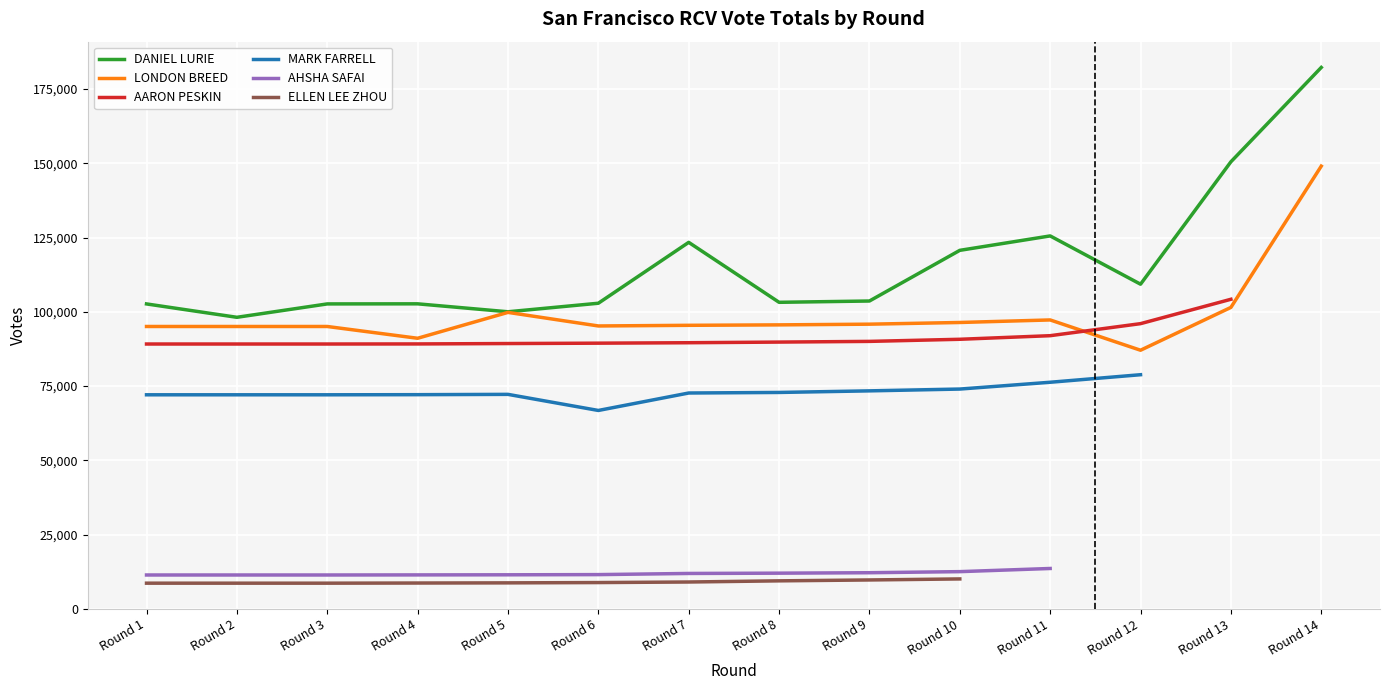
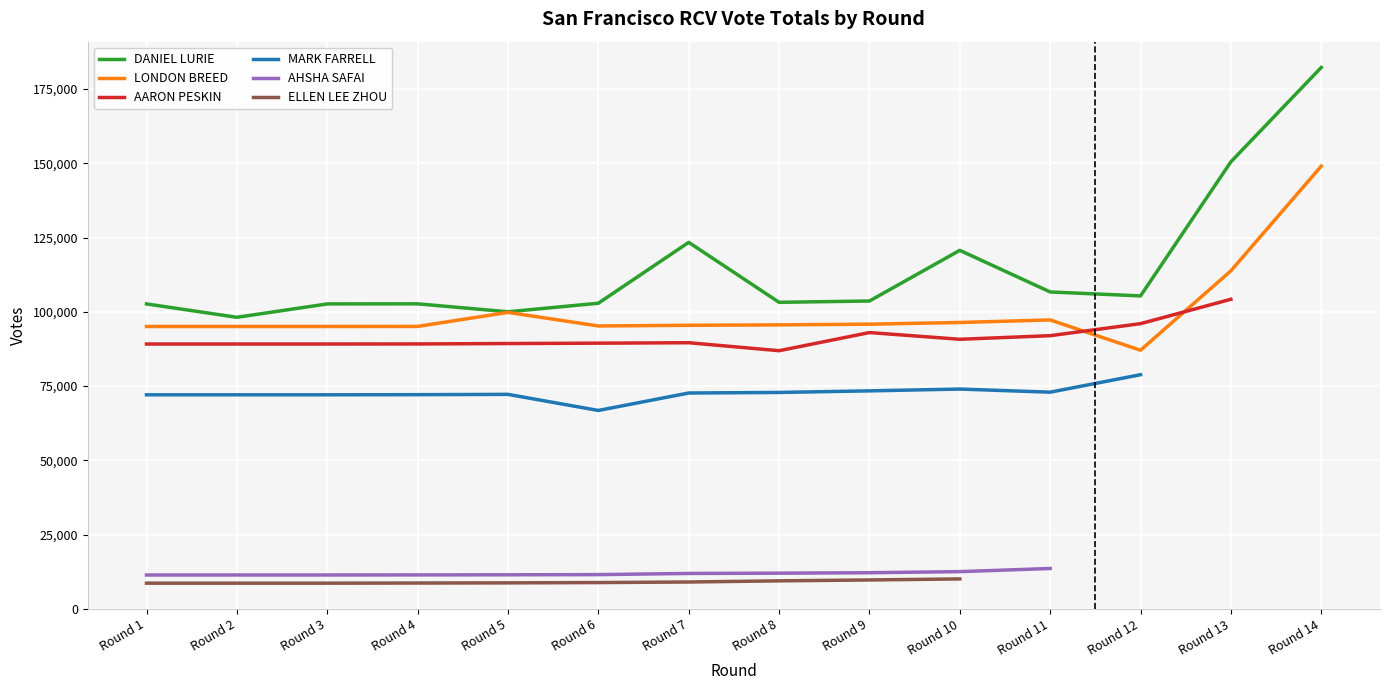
LONDON BREED, Round 4: 91,000 -> 95,000
AARON PESKIN, Round 8: 90,000 -> 87,000
AARON PESKIN, Round 9: 90,000 -> 93,000
DANIEL LURIE, Round 11: 126,000 -> 107,000
MARK FARRELL, Round 11: 76,000 -> 73,000
DANIEL LURIE, Round 12: 109,000 -> 105,000
LONDON BREED, Round 13: 102,000 -> 114,000
